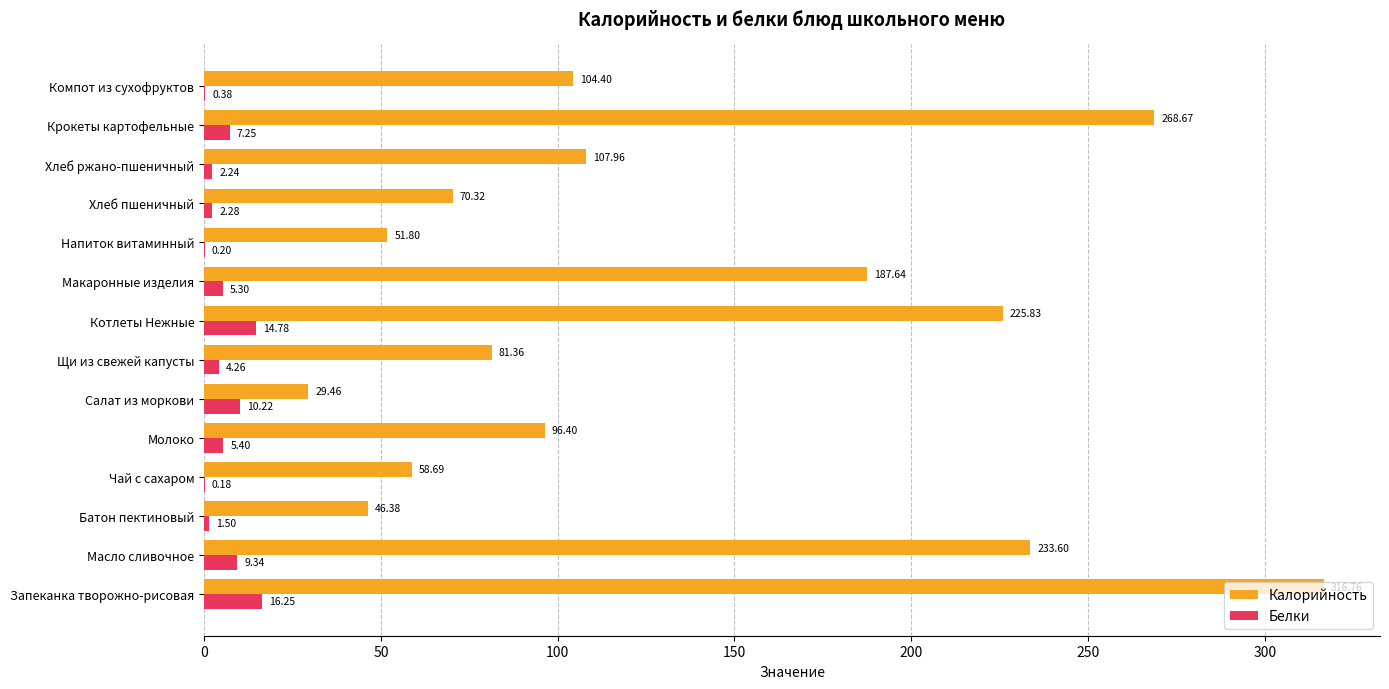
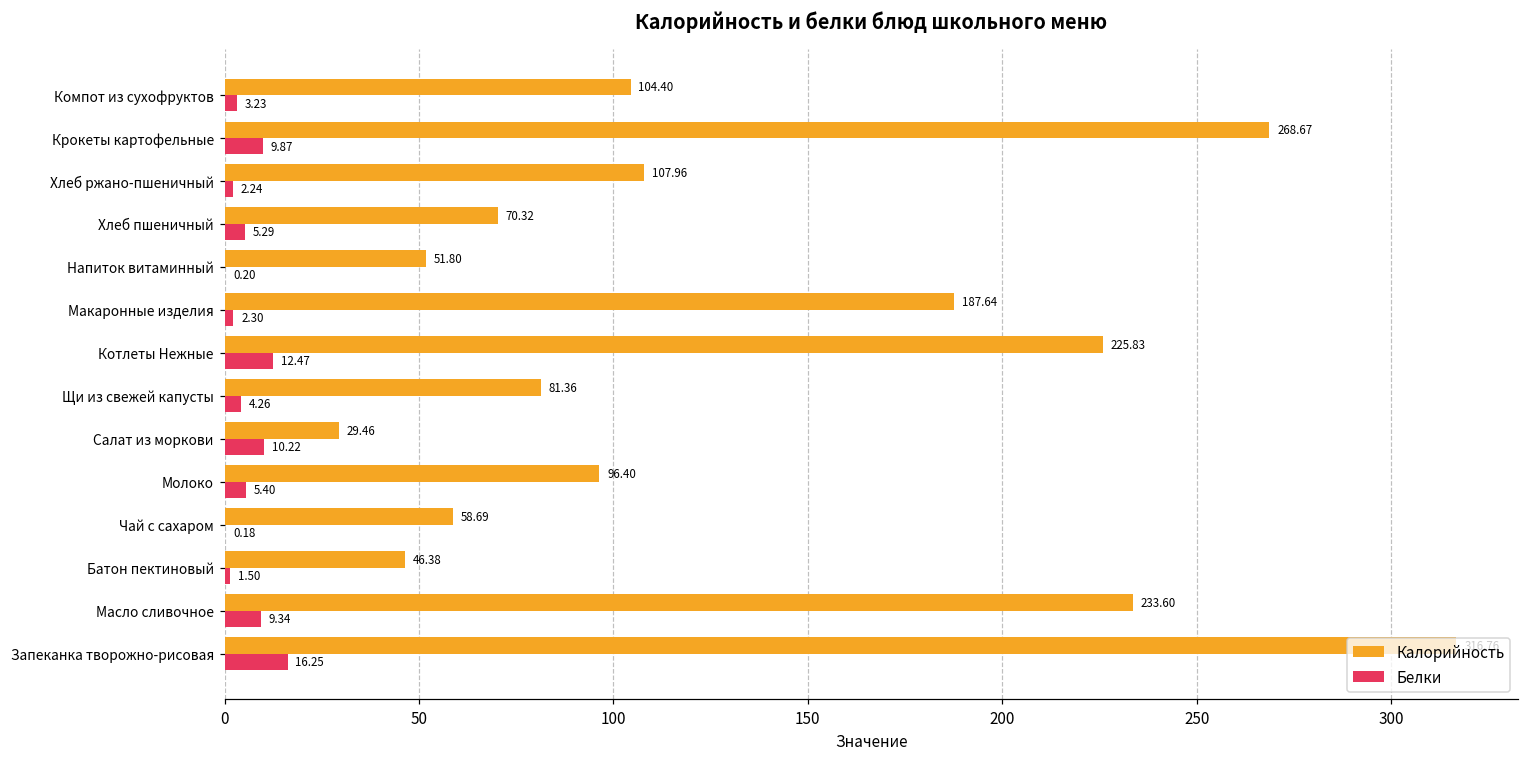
Белки, Компот из сухофруктов: 0.38 -> 3.23
Белки, Крокеты картофельные: 7.25 -> 9.87
Белки, Хлеб пшеничный: 2.28 -> 5.29
Белки, Макаронные изделия: 5.30 -> 2.30
Белки, Котлеты Нежные: 14.78 -> 12.47
